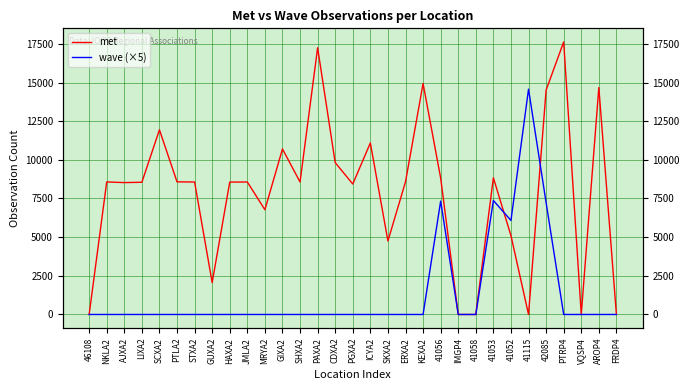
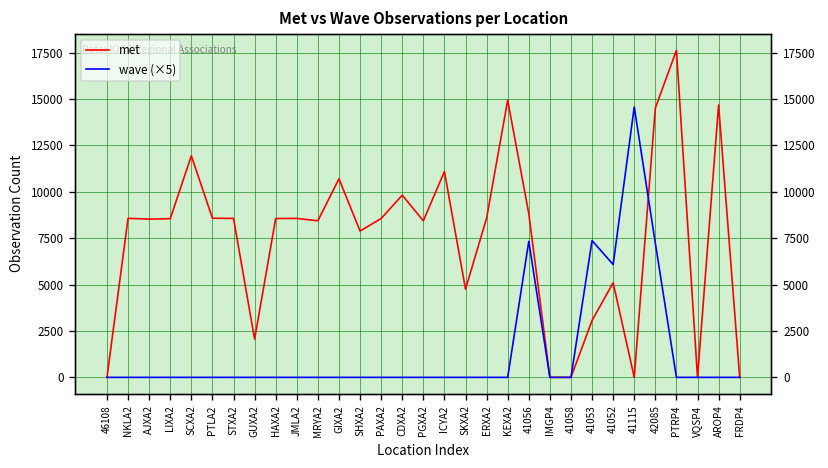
met, MRYA2: 6800 -> 8400
met, SHXA2: 8600 -> 7900
met, PAXA2: 17200 -> 8600
met, 41053: 8800 -> 3100
